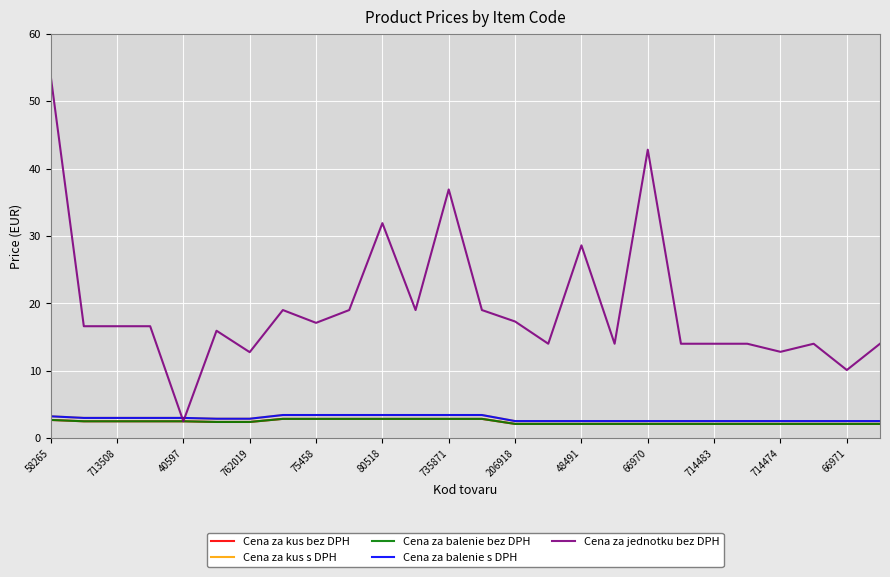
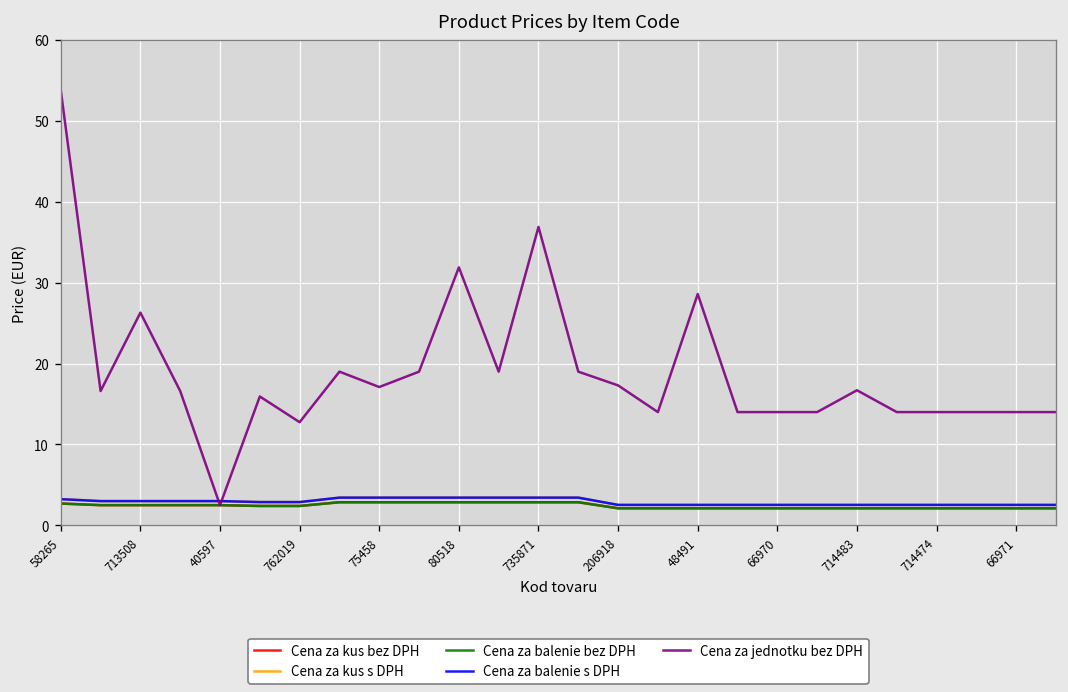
Cena za jednotku bez DPH, 713508: 17 -> 26
Cena za jednotku bez DPH, 66970: 43 -> 14
Cena za jednotku bez DPH, 714483: 14 -> 17
Cena za jednotku bez DPH, 714474: 13 -> 14
Cena za jednotku bez DPH, 66971: 10 -> 14
